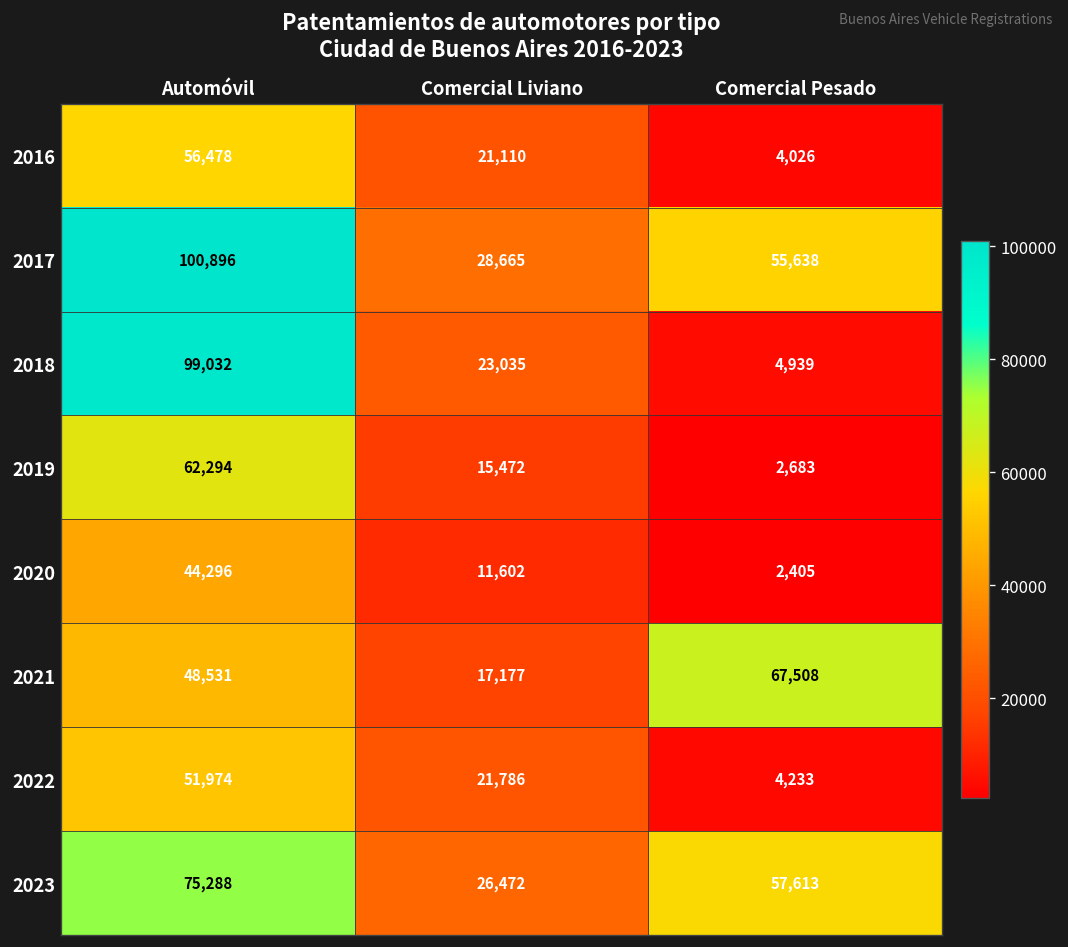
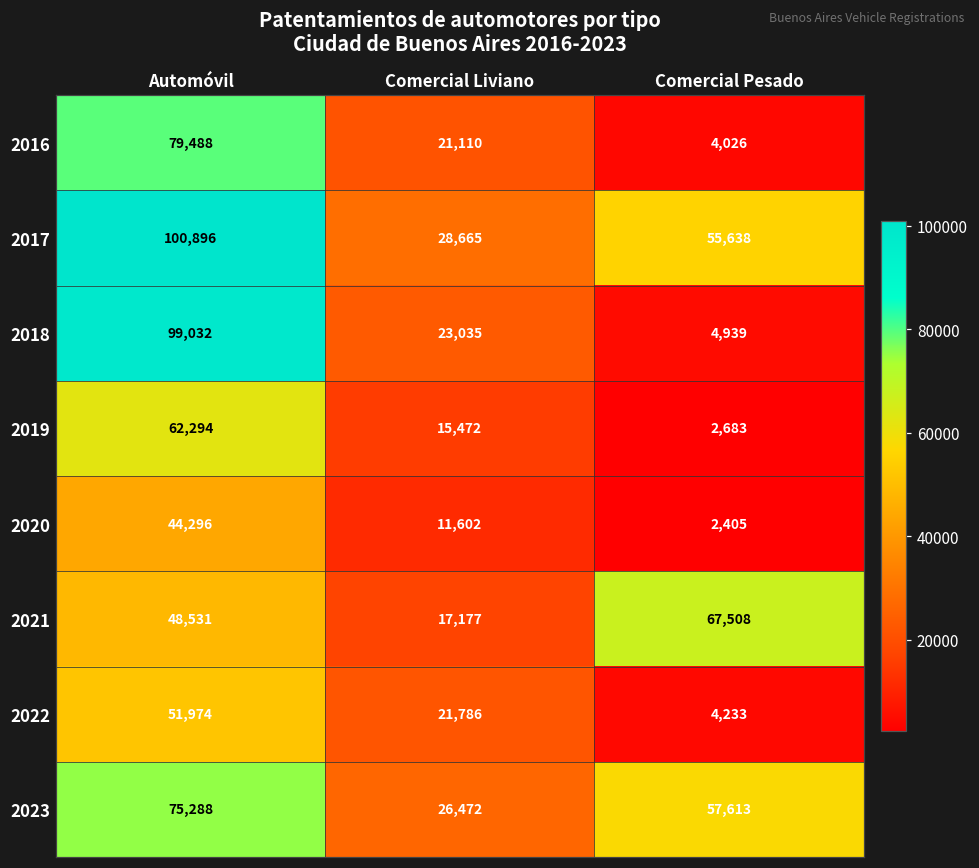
2016, Automóvil: 56,478 -> 79,488
